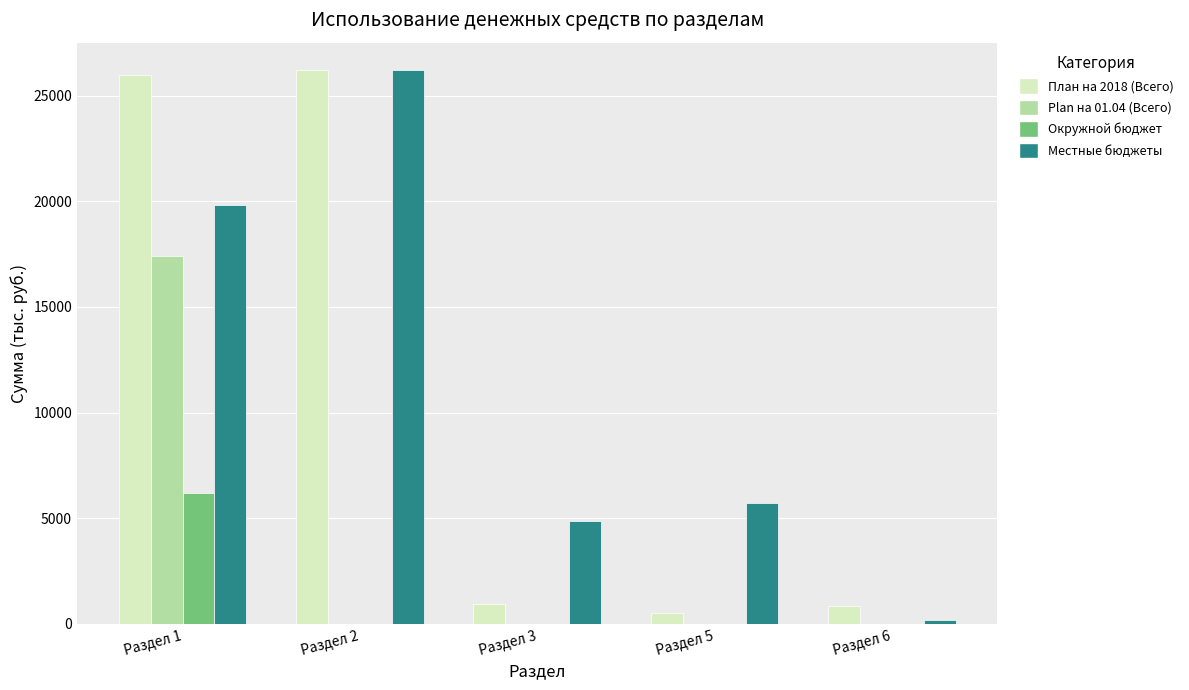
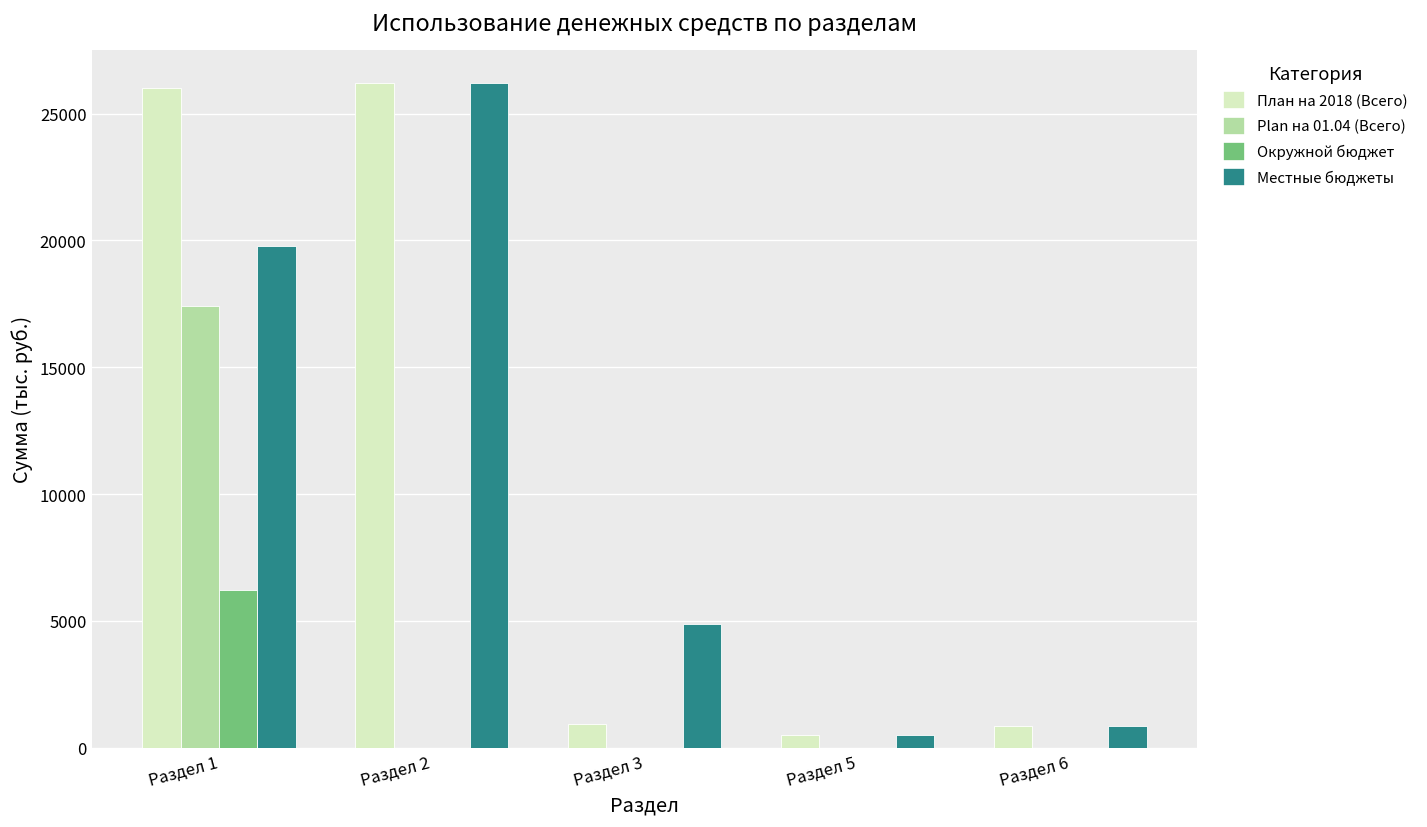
Местные бюджеты, Раздел 5: 5700 -> 500
Местные бюджеты, Раздел 6: 200 -> 900
